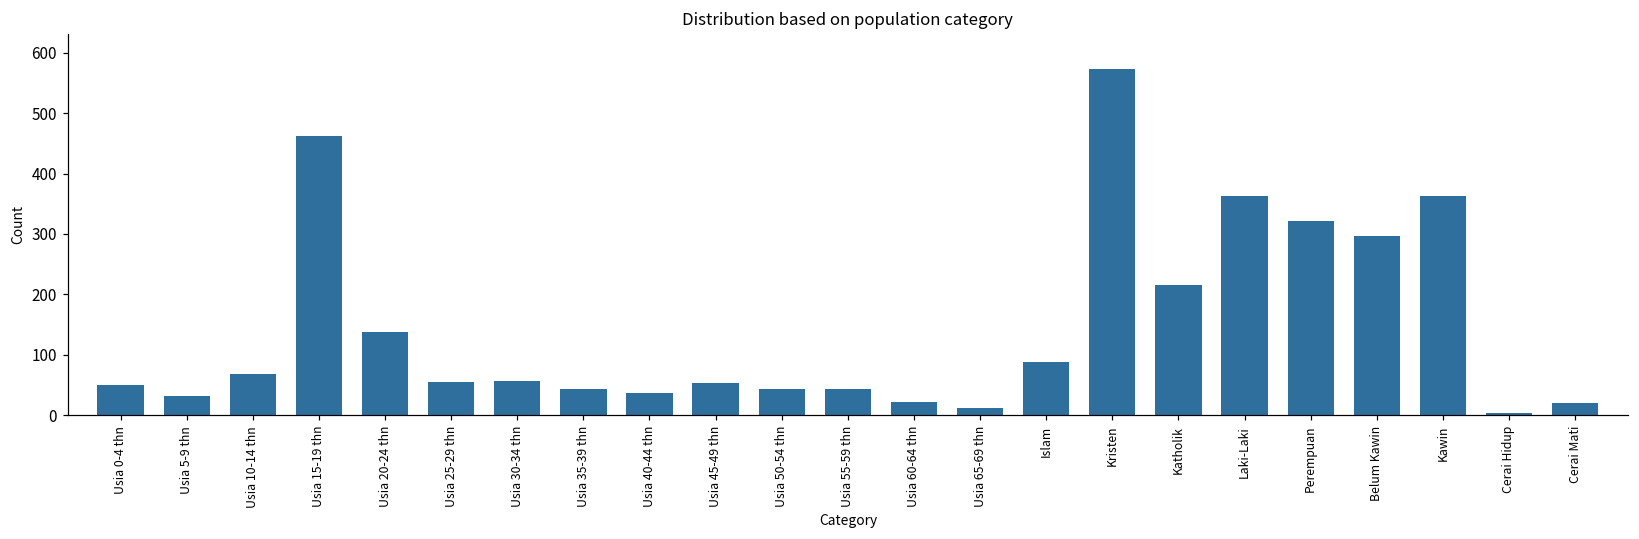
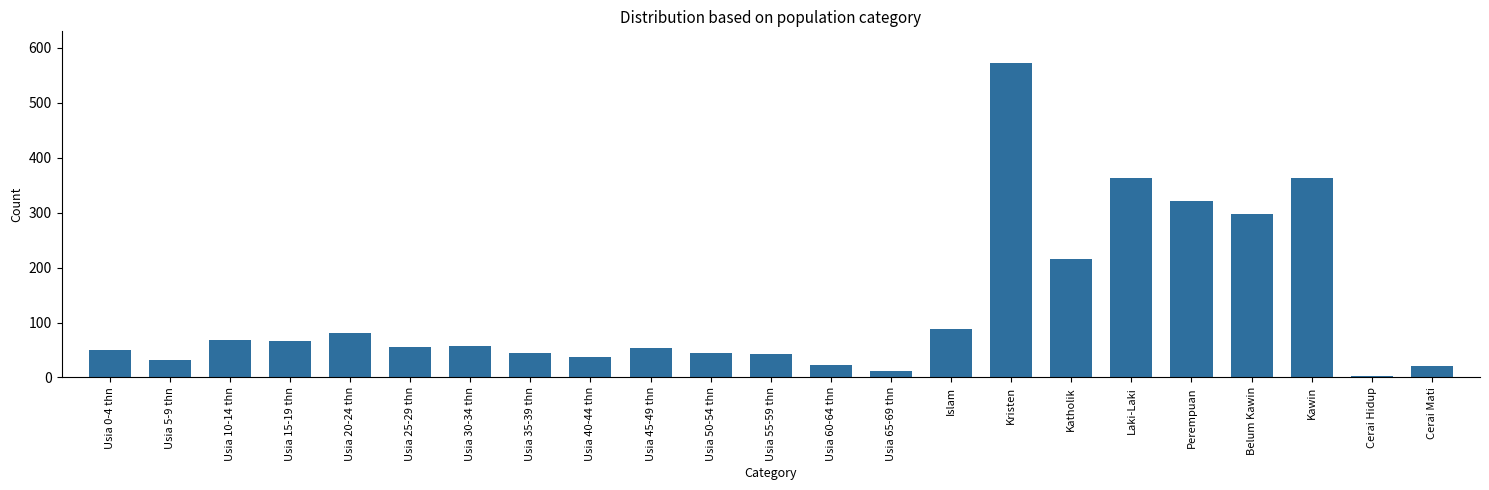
Usia 15-19 thn: 460 -> 70
Usia 20-24 thn: 140 -> 80
